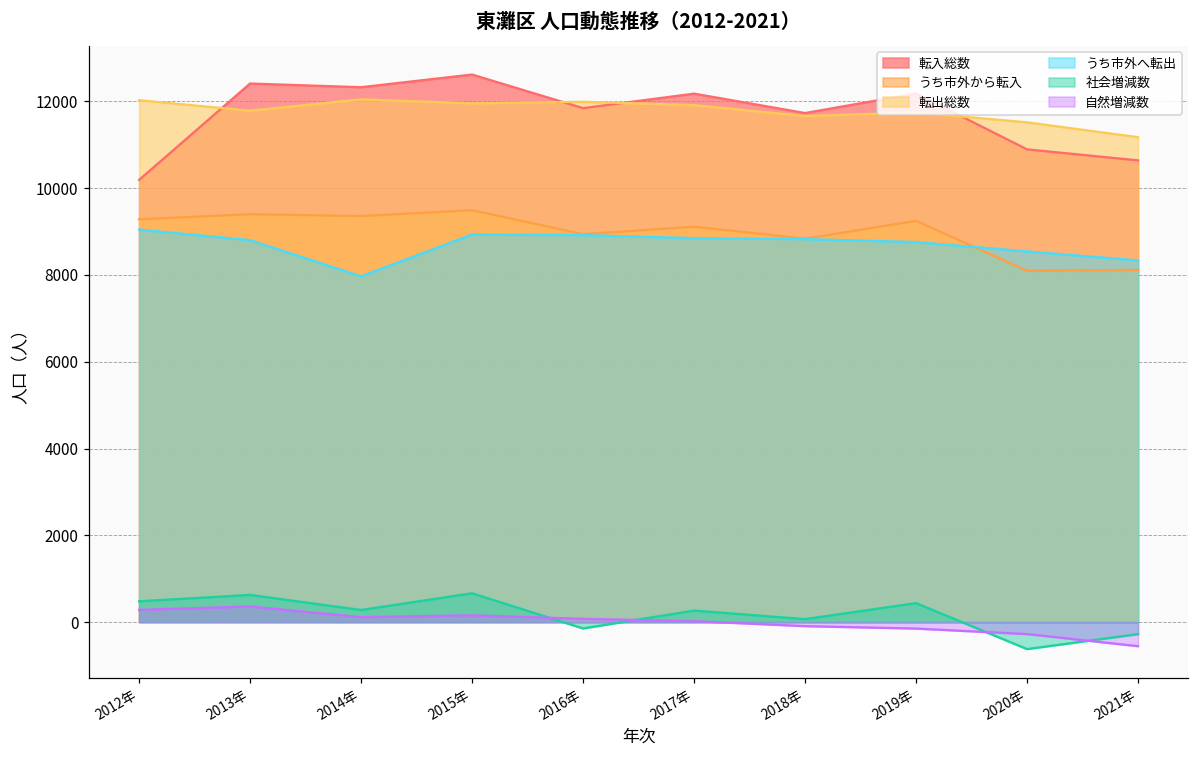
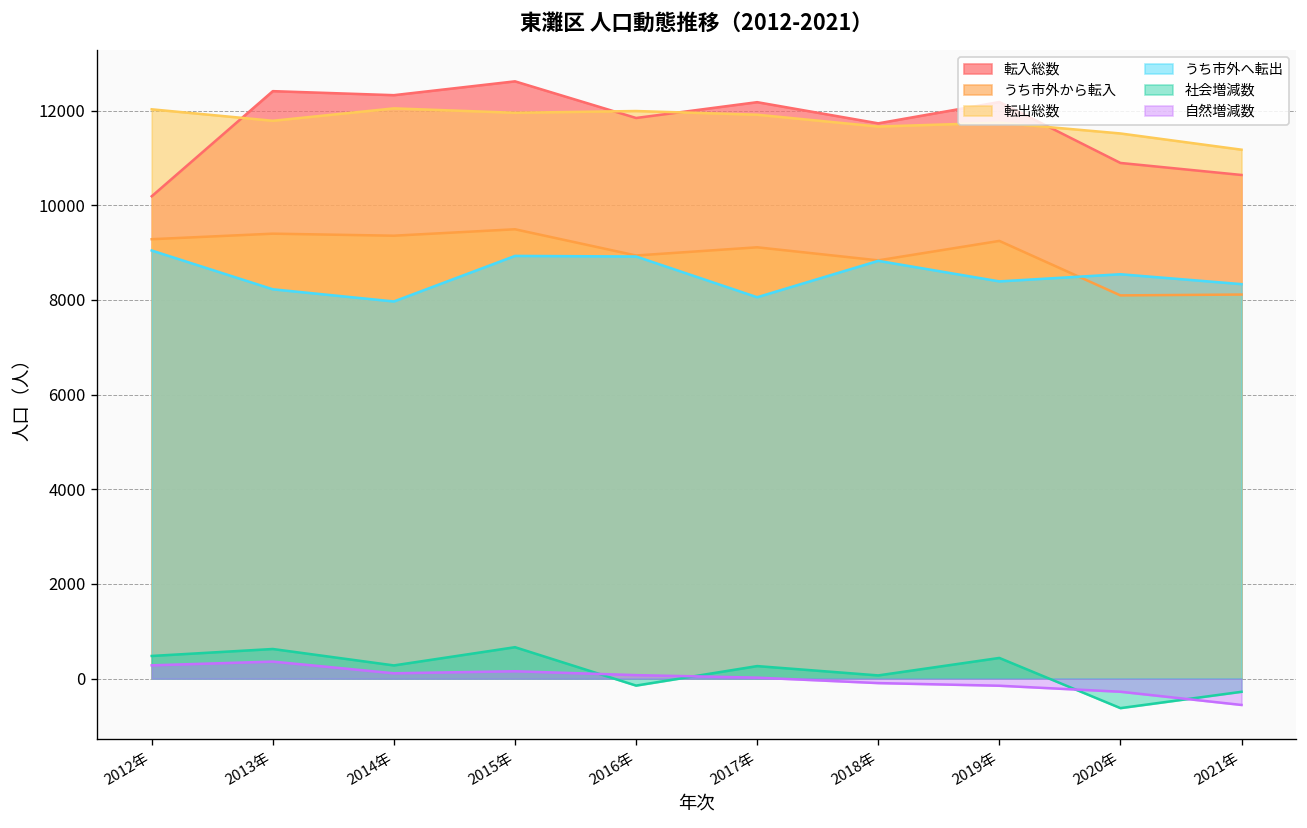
うち市外へ転出, 2013年: 8800 -> 8200
うち市外へ転出, 2017年: 8800 -> 8100
うち市外へ転出, 2019年: 8800 -> 8400
